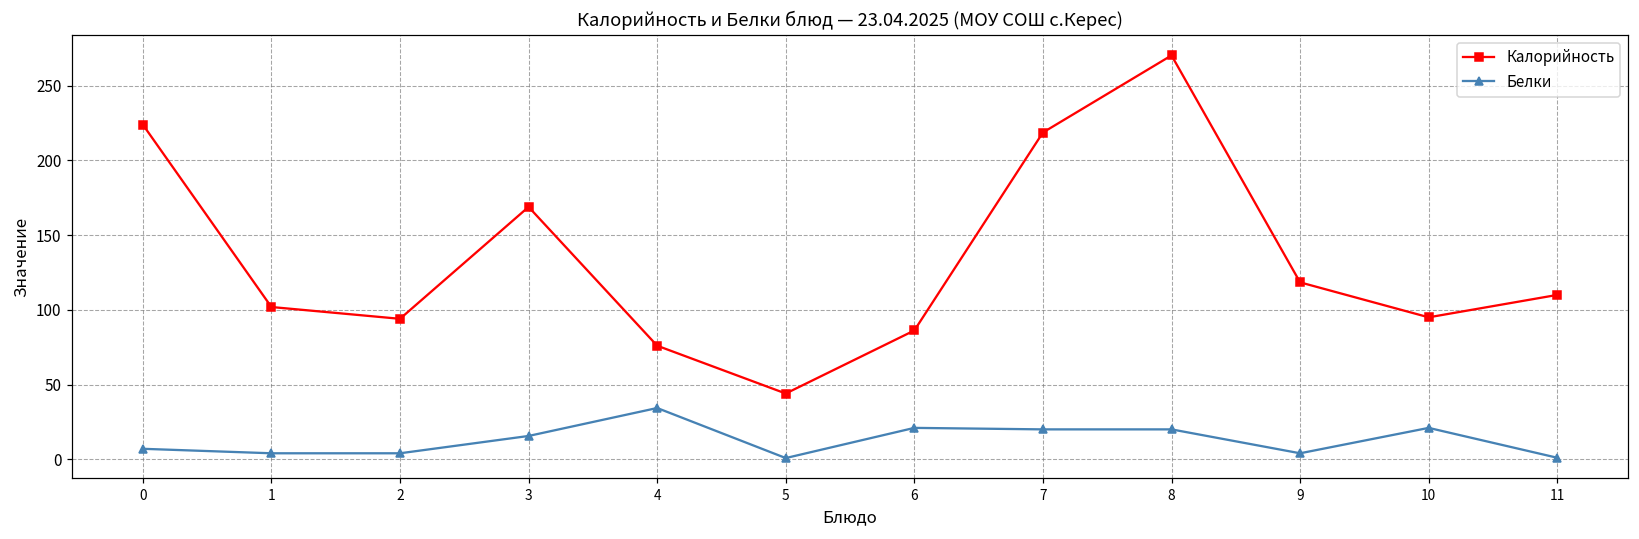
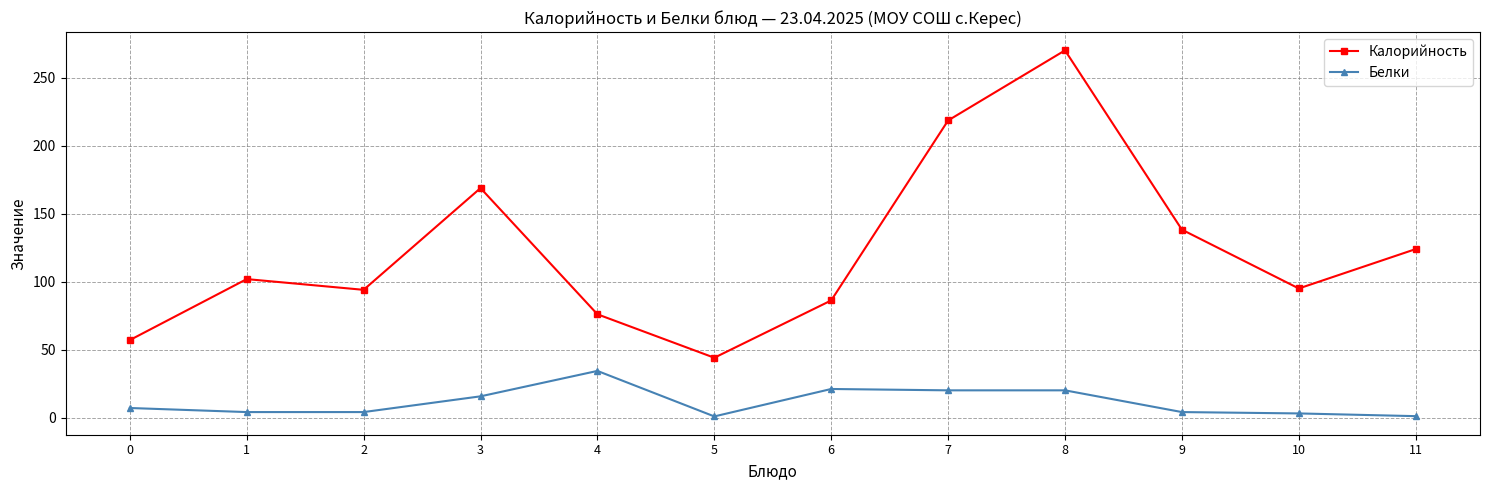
Калорийность, 0: 224 -> 57
Калорийность, 9: 118 -> 138
Белки, 10: 21 -> 3
Калорийность, 11: 110 -> 124
